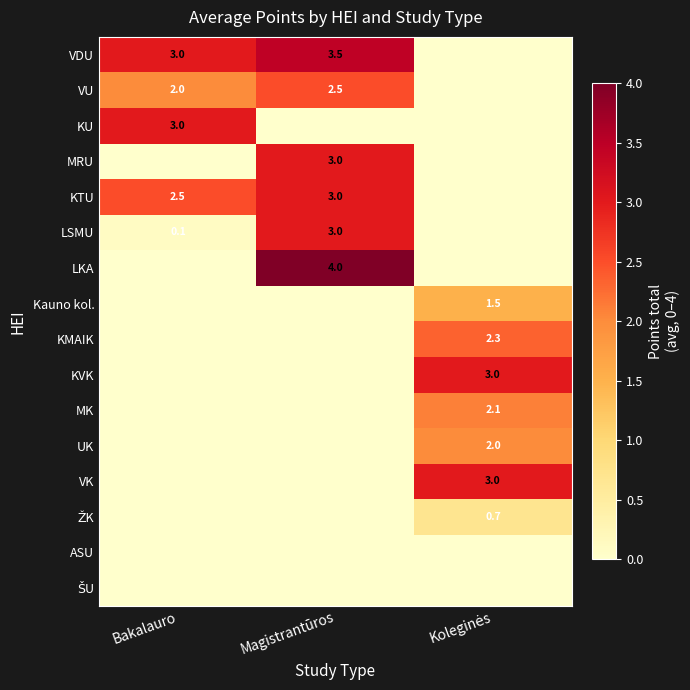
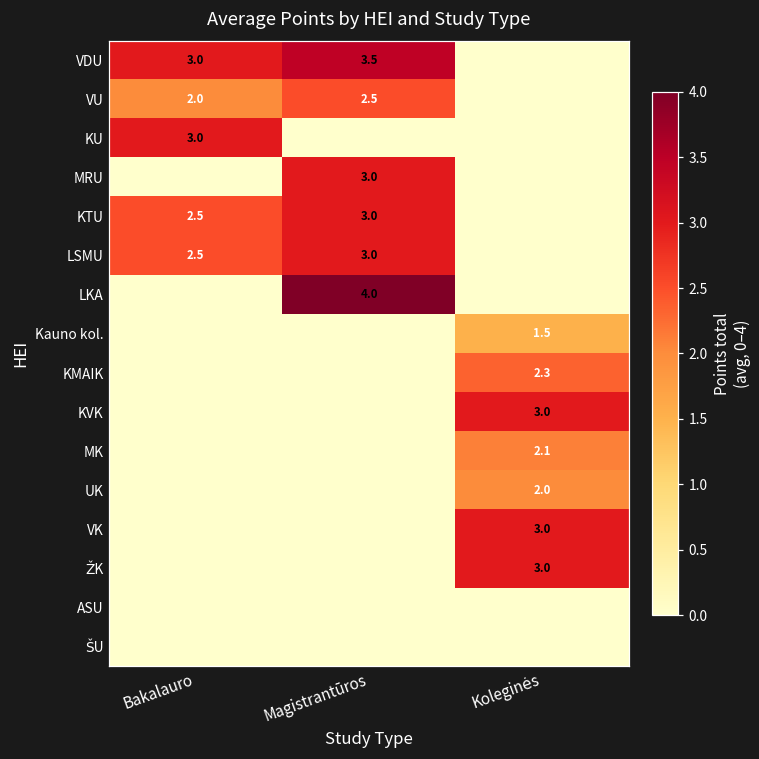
LSMU, Bakalauro: 0.1 -> 2.5
ŽK, Koleginės: 0.7 -> 3.0
